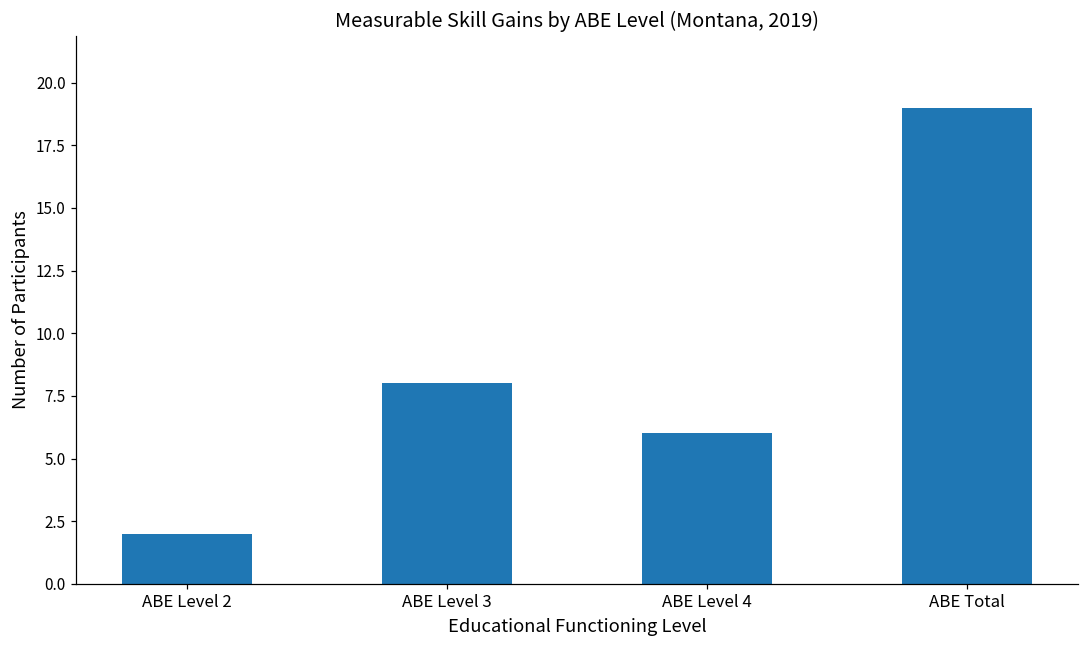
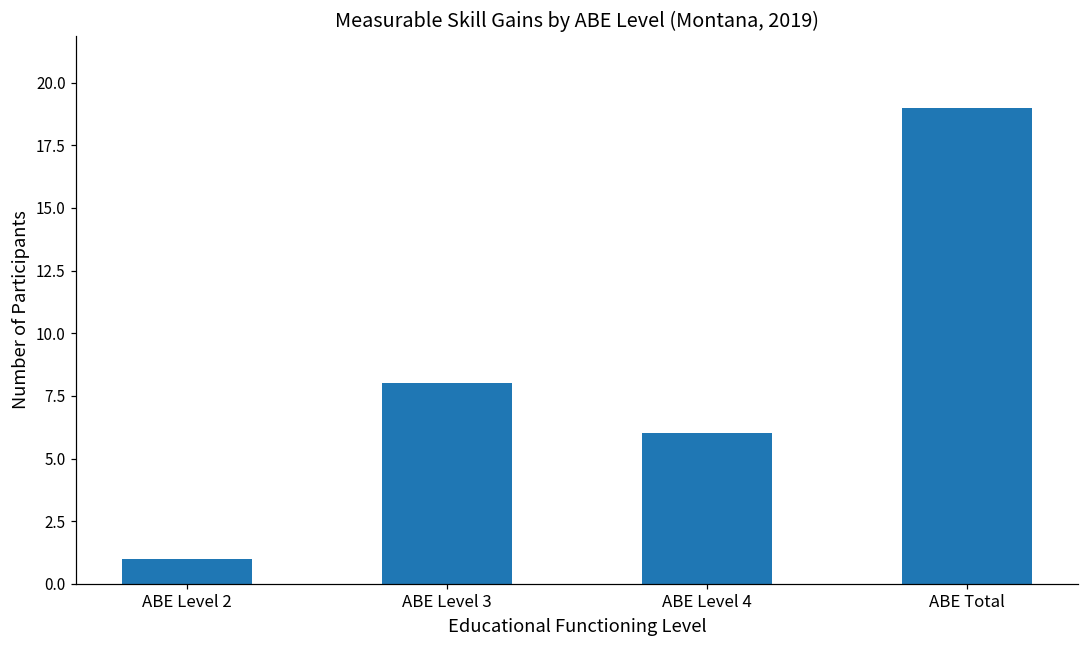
ABE Level 2: 2 -> 1
